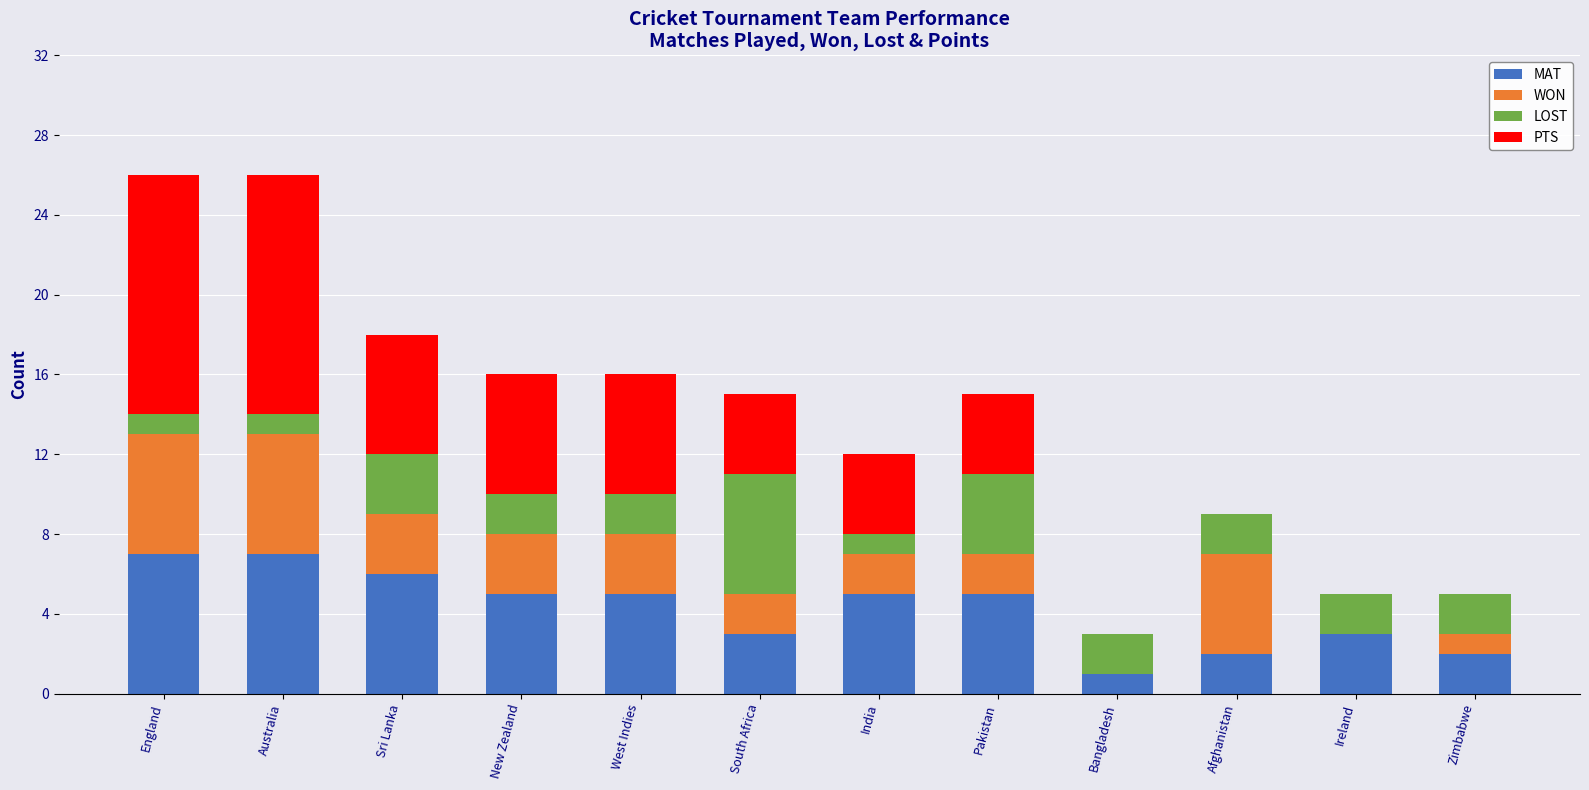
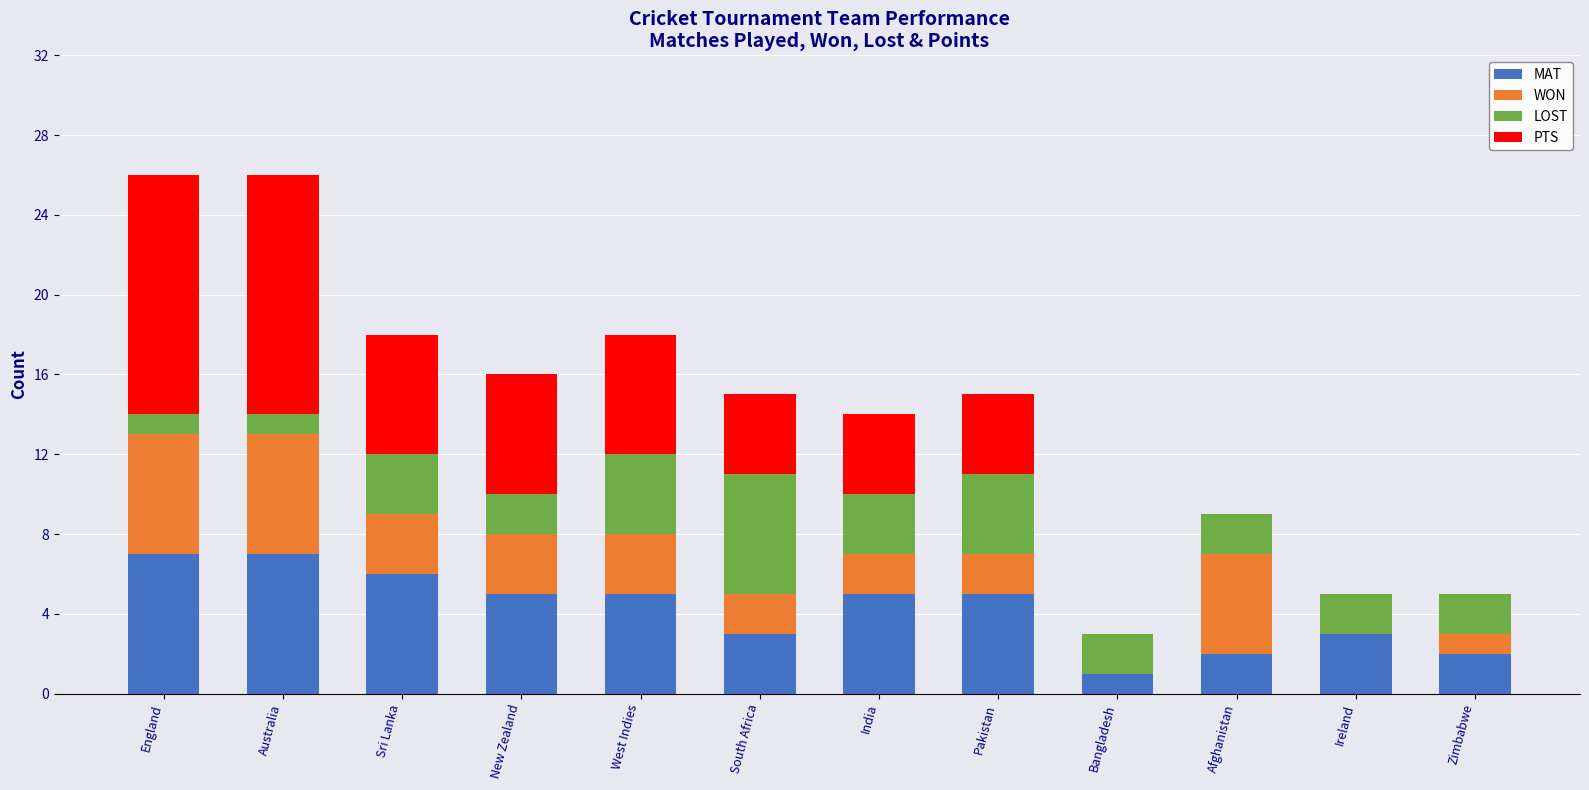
LOST, West Indies: 2 -> 4
LOST, India: 1 -> 3
